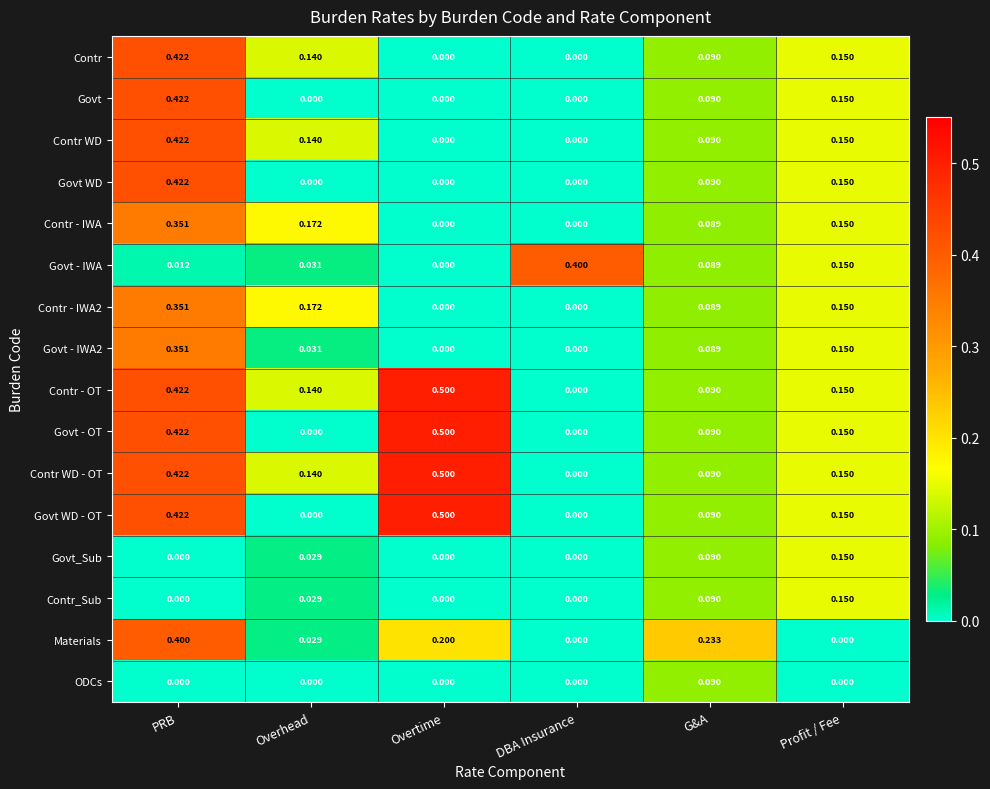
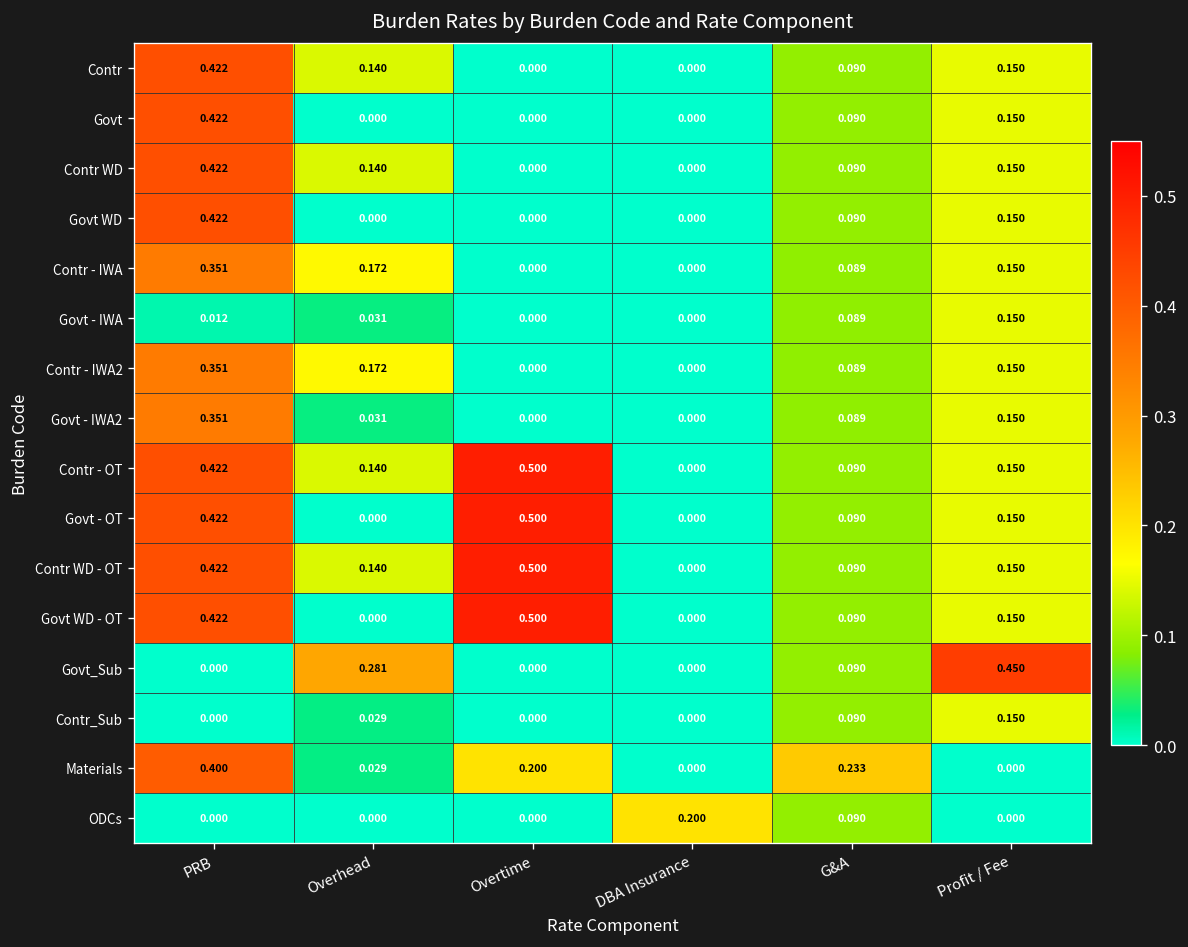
Govt - IWA, DBA Insurance: 0.400 -> 0.000
Govt_Sub, Overhead: 0.029 -> 0.281
Govt_Sub, Profit / Fee: 0.150 -> 0.450
ODCs, DBA Insurance: 0.000 -> 0.200
